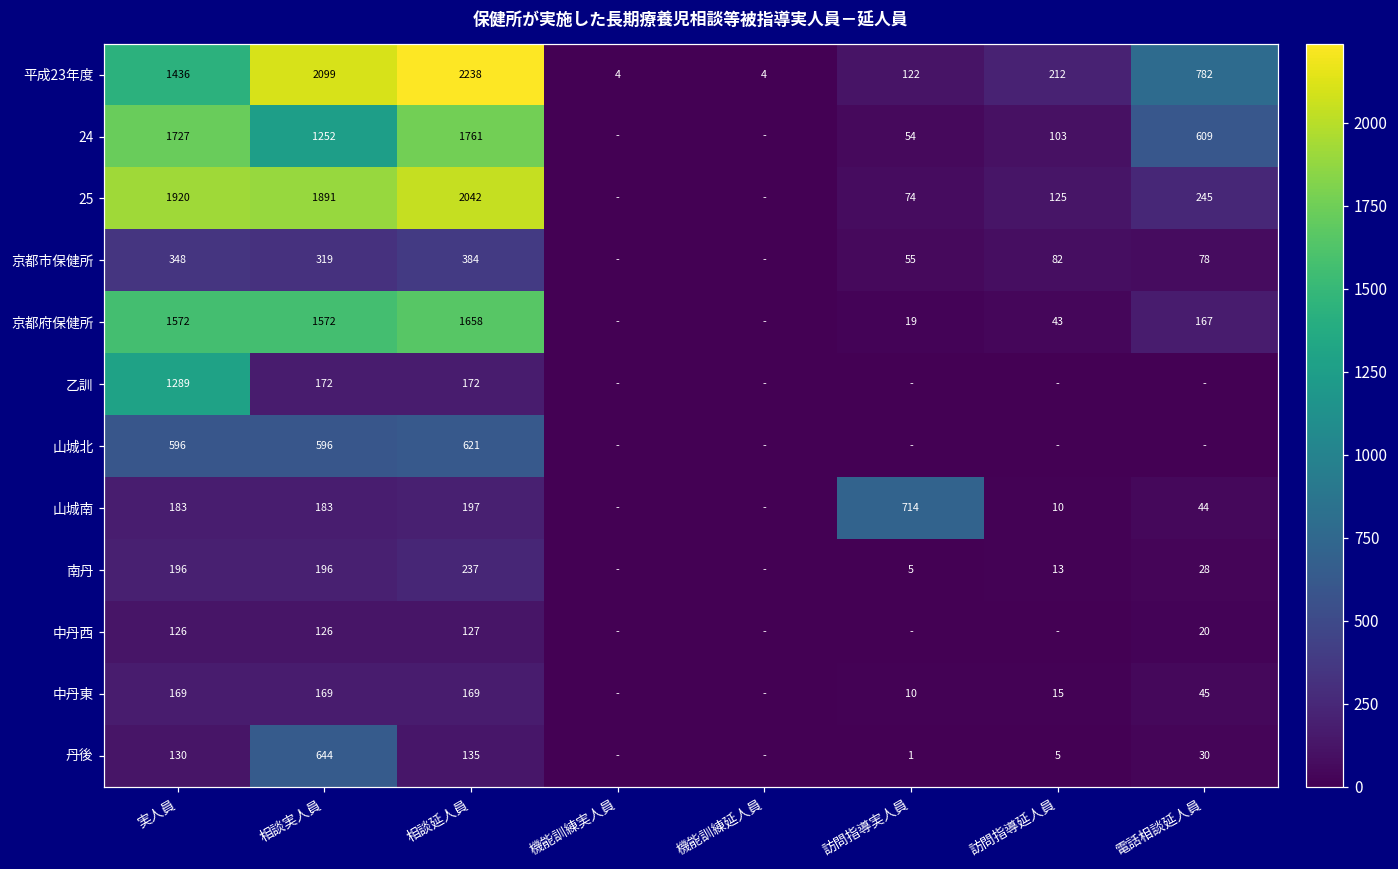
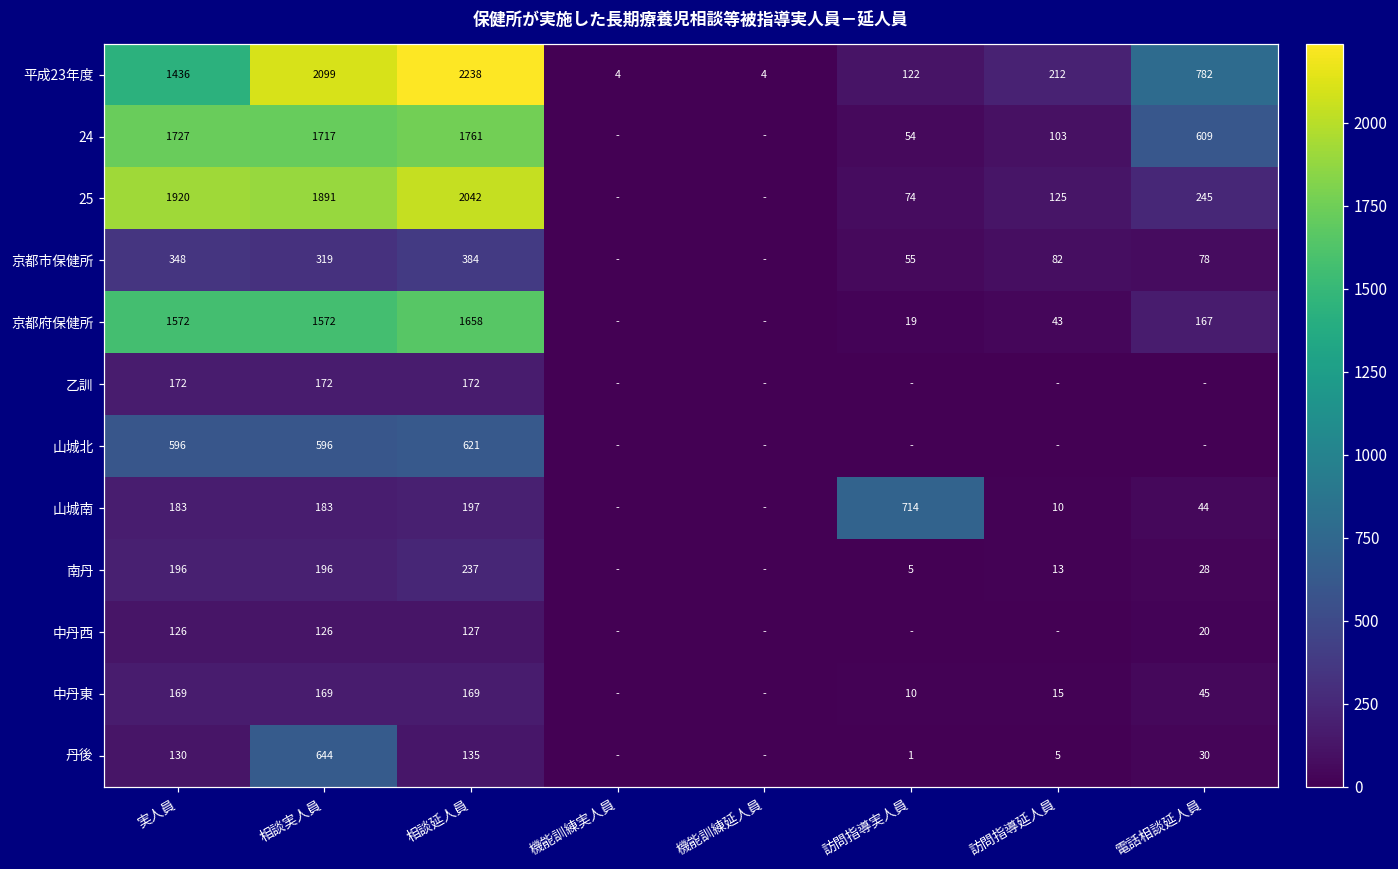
24, 相談実人員: 1252 -> 1717
乙訓, 実人員: 1289 -> 172
